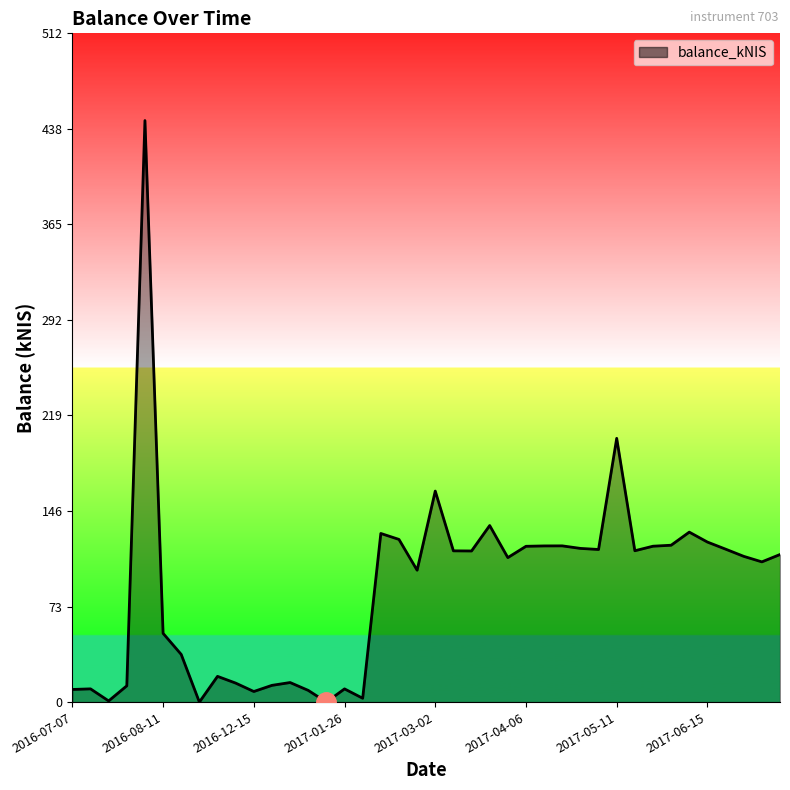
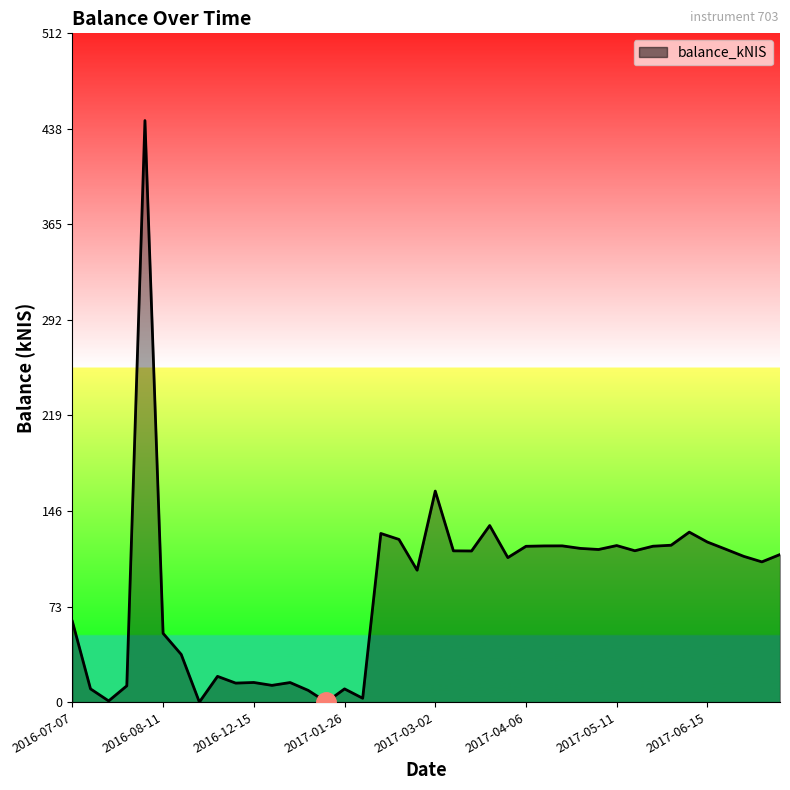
balance_kNIS, 2016-07-07: 10 -> 62
balance_kNIS, 2016-12-15: 8 -> 15
balance_kNIS, 2017-05-11: 202 -> 120
